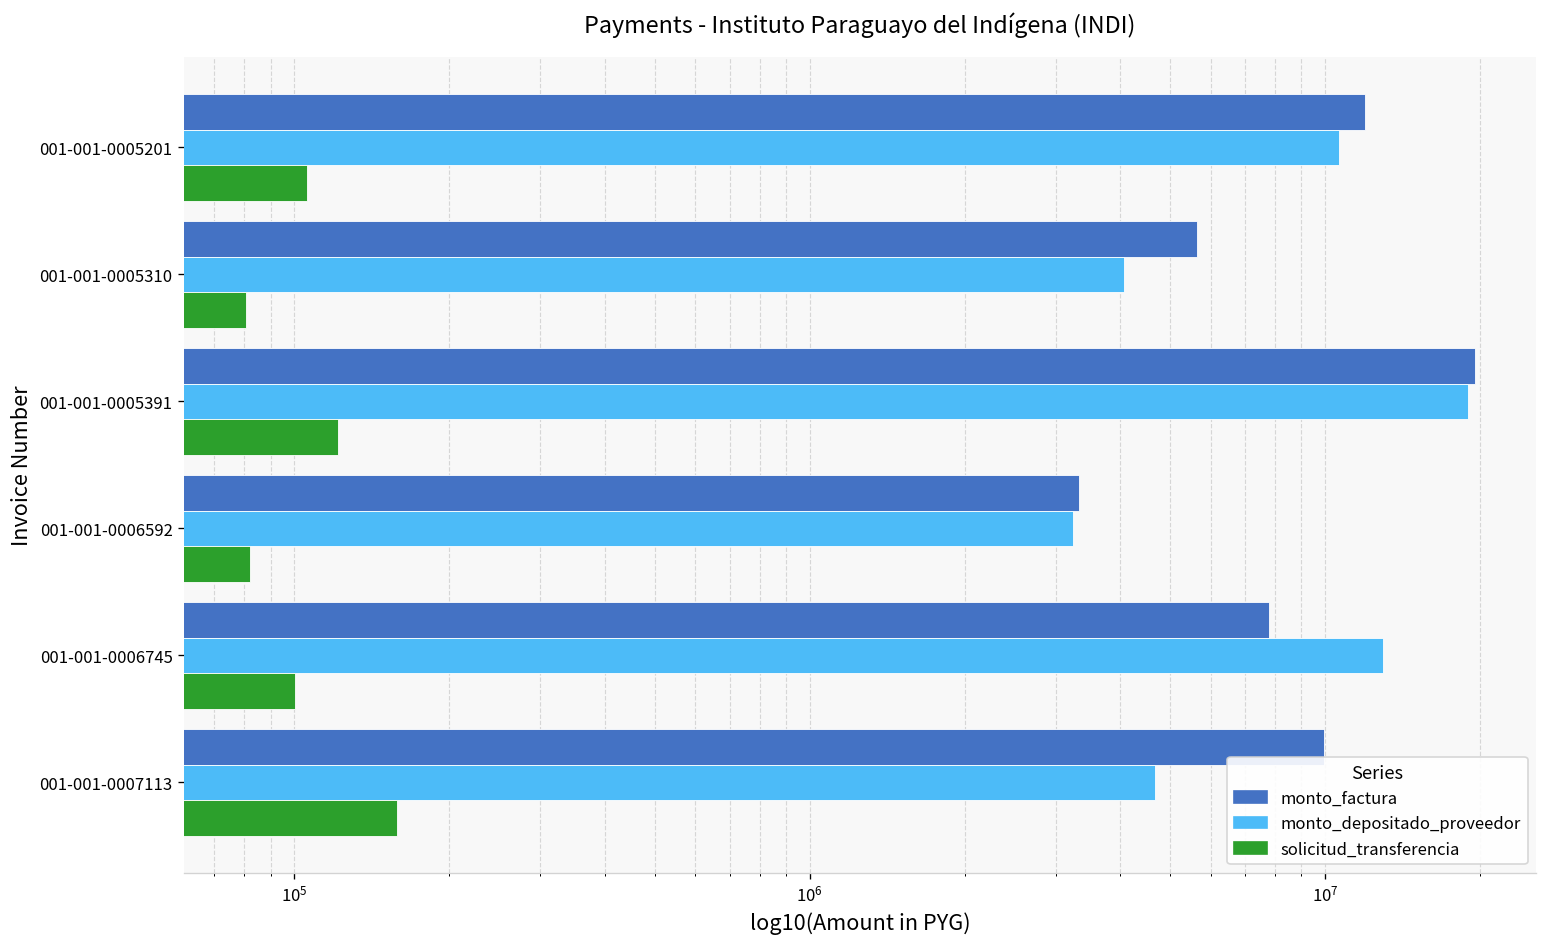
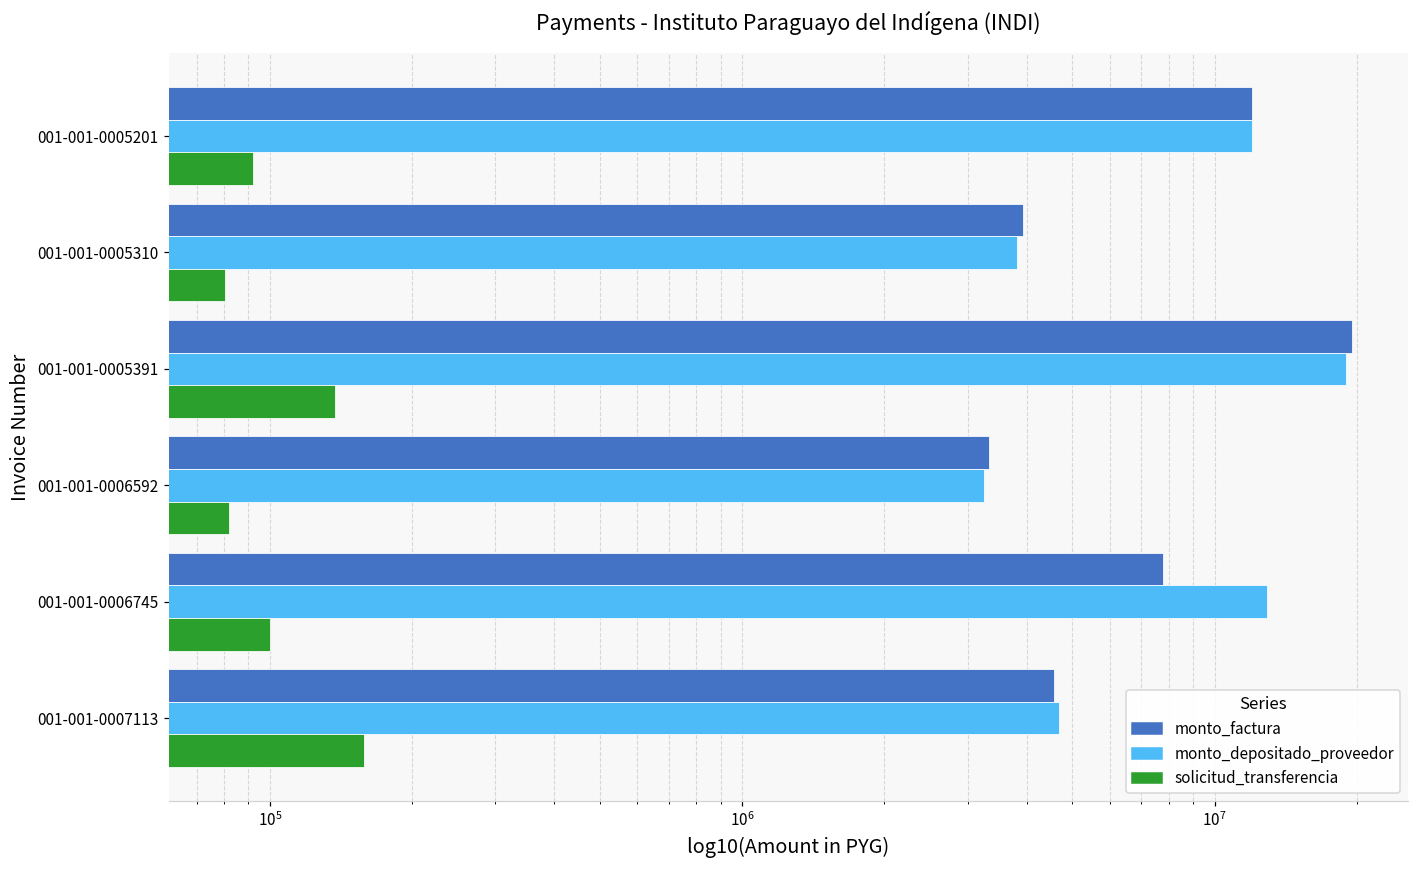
monto_depositado_proveedor, 001-001-0005201: 10600000 -> 12000000
solicitud_transferencia, 001-001-0005201: 106000 -> 92000
monto_factura, 001-001-0005310: 5600000 -> 3900000
monto_depositado_proveedor, 001-001-0005310: 4100000 -> 3800000
solicitud_transferencia, 001-001-0005391: 121000 -> 138000
monto_factura, 001-001-0007113: 9900000 -> 4600000
